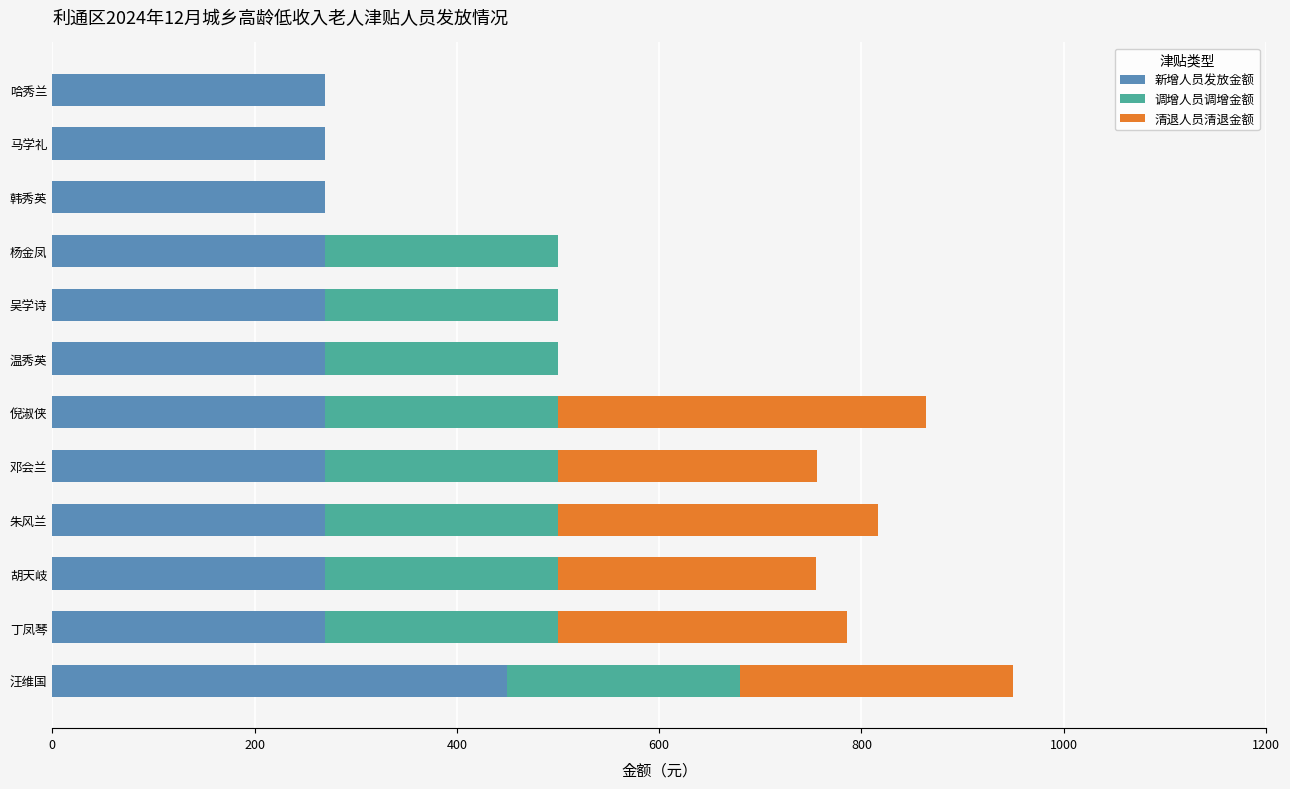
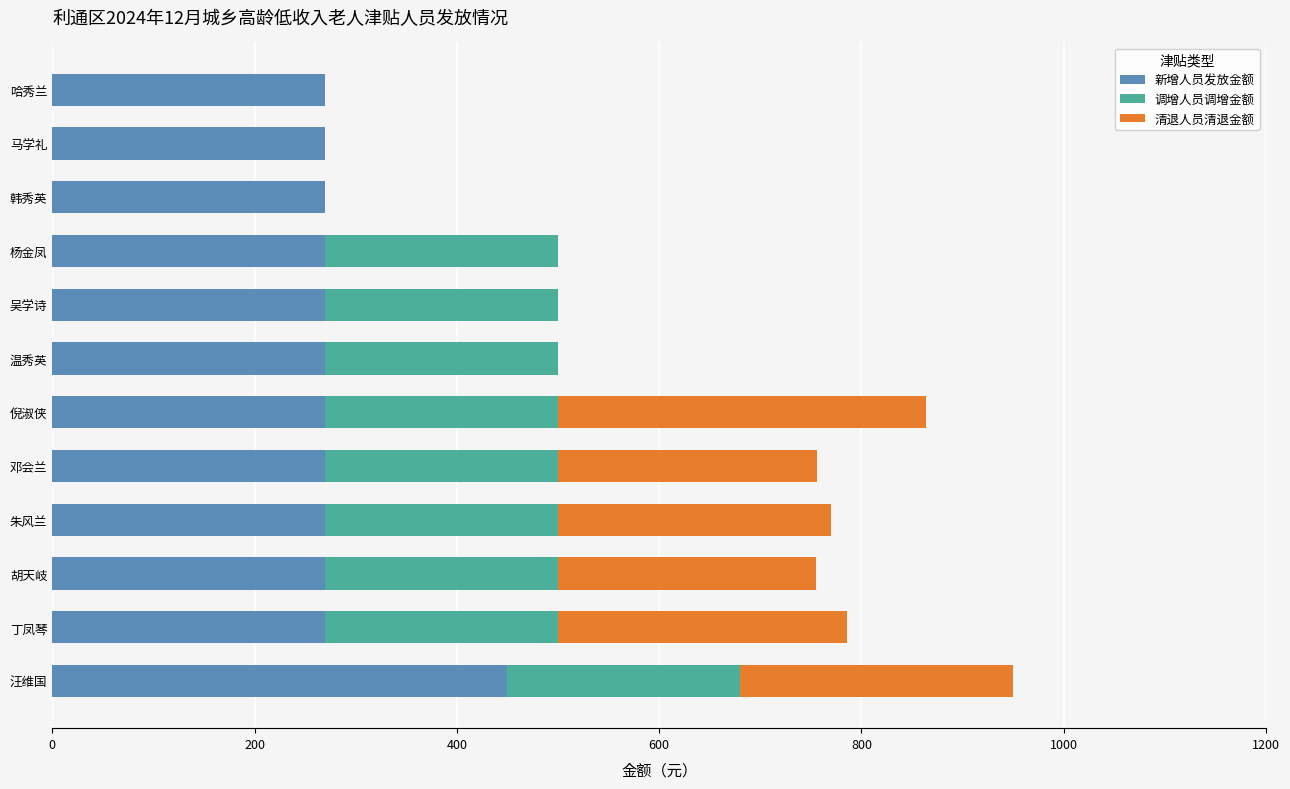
清退人员清退金额, 朱风兰: 316 -> 270
